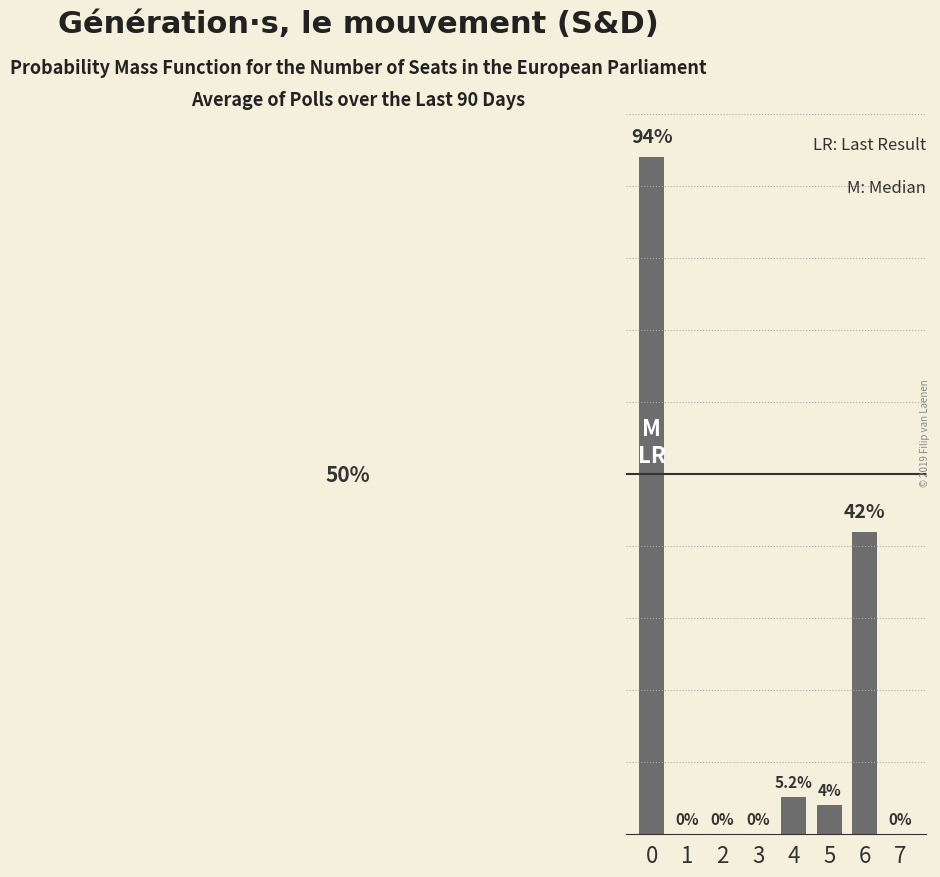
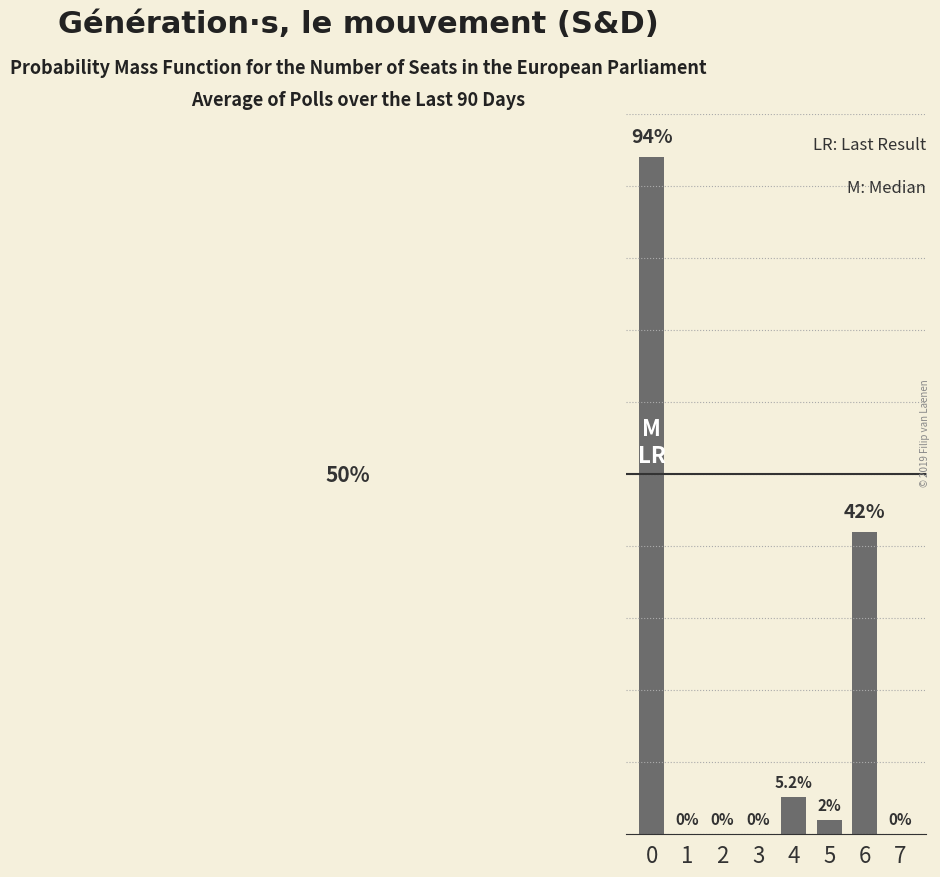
5: 4% -> 2%
